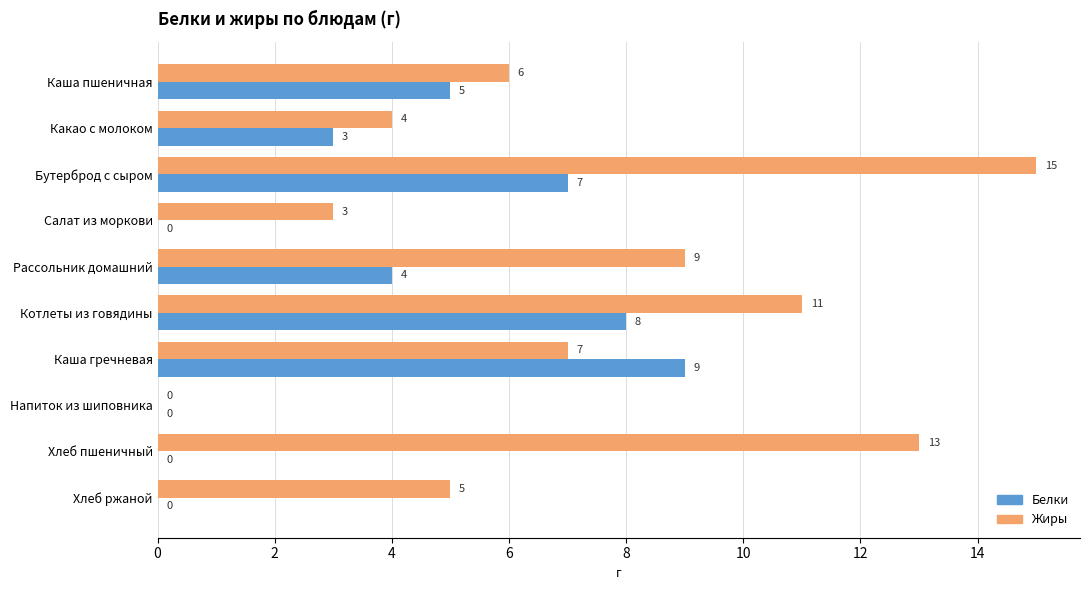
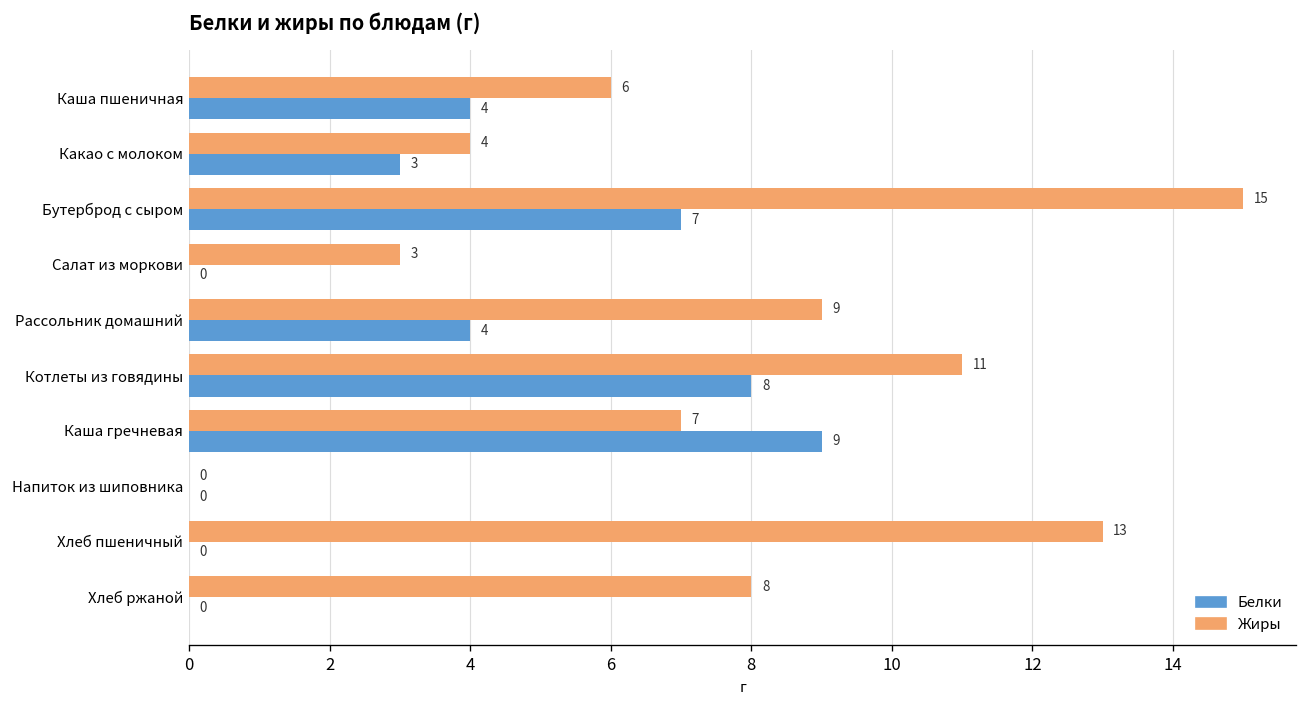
Белки, Каша пшеничная: 5 -> 4
Жиры, Хлеб ржаной: 5 -> 8
